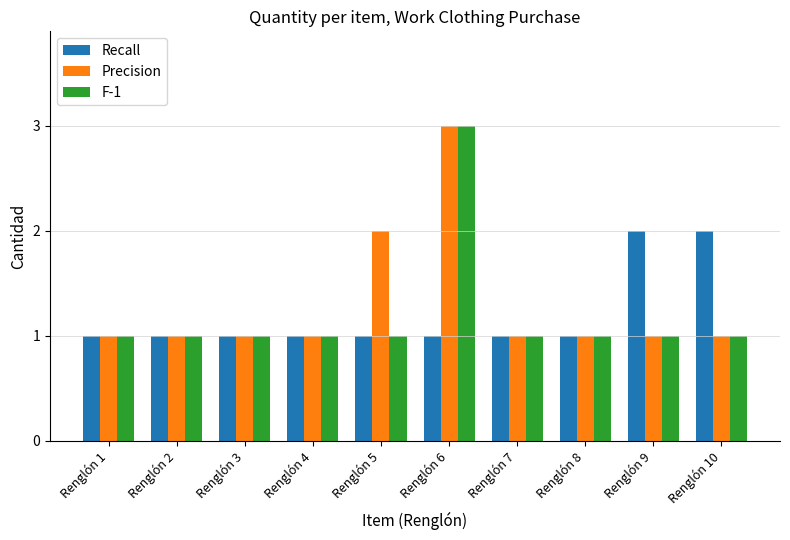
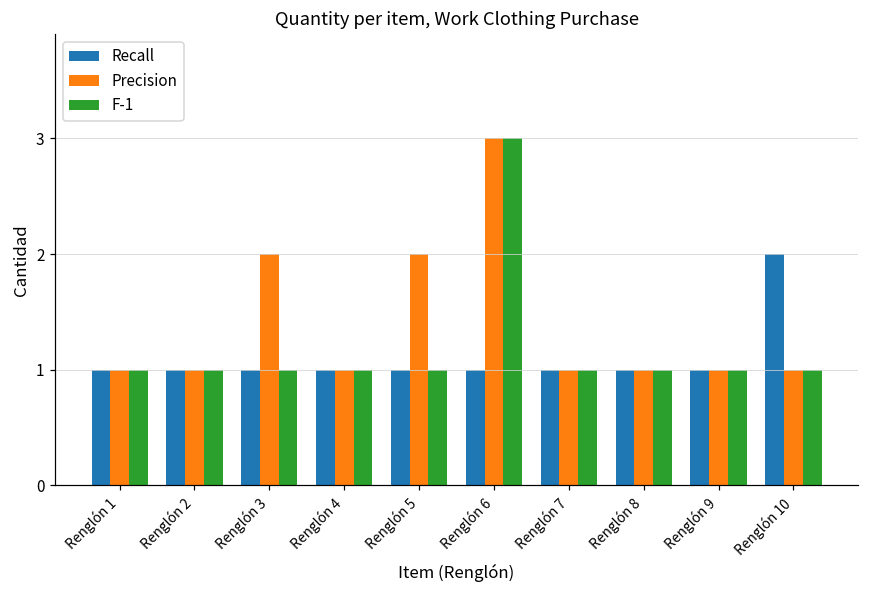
Precision, Renglón 3: 1 -> 2
Recall, Renglón 9: 2 -> 1
